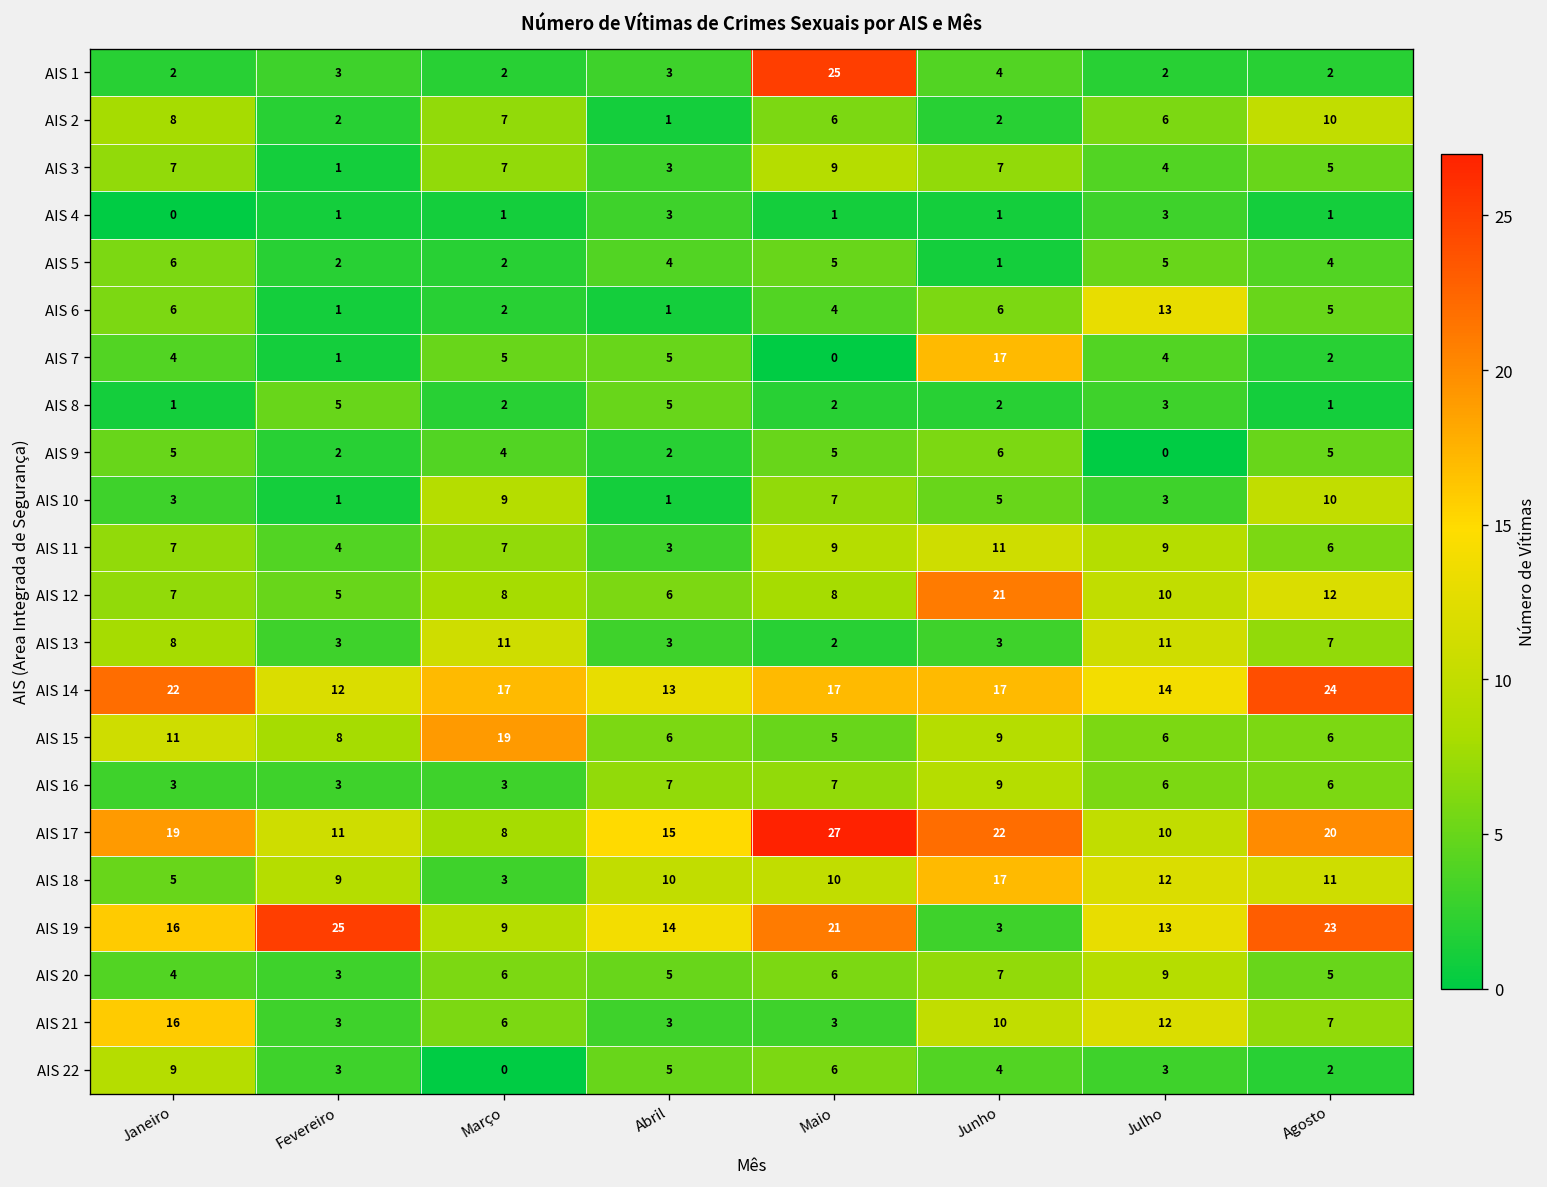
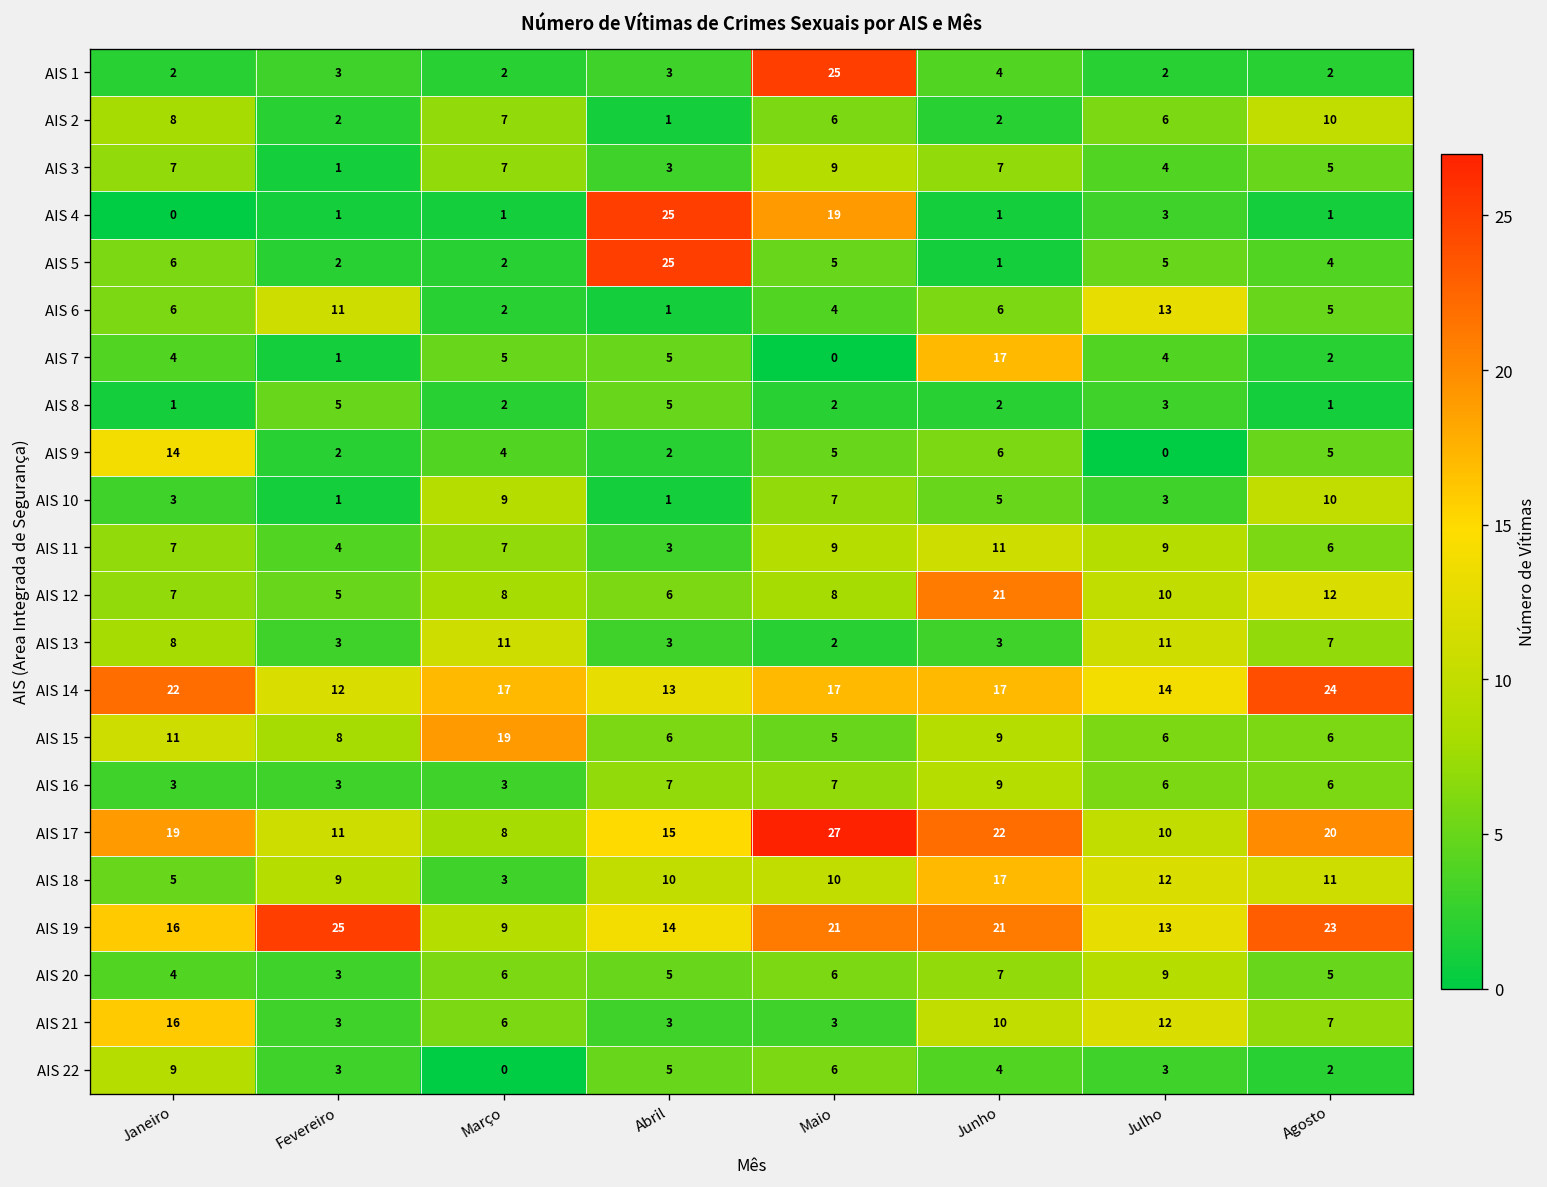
AIS 4, Abril: 3 -> 25
AIS 4, Maio: 1 -> 19
AIS 5, Abril: 4 -> 25
AIS 6, Fevereiro: 1 -> 11
AIS 9, Janeiro: 5 -> 14
AIS 19, Junho: 3 -> 21
